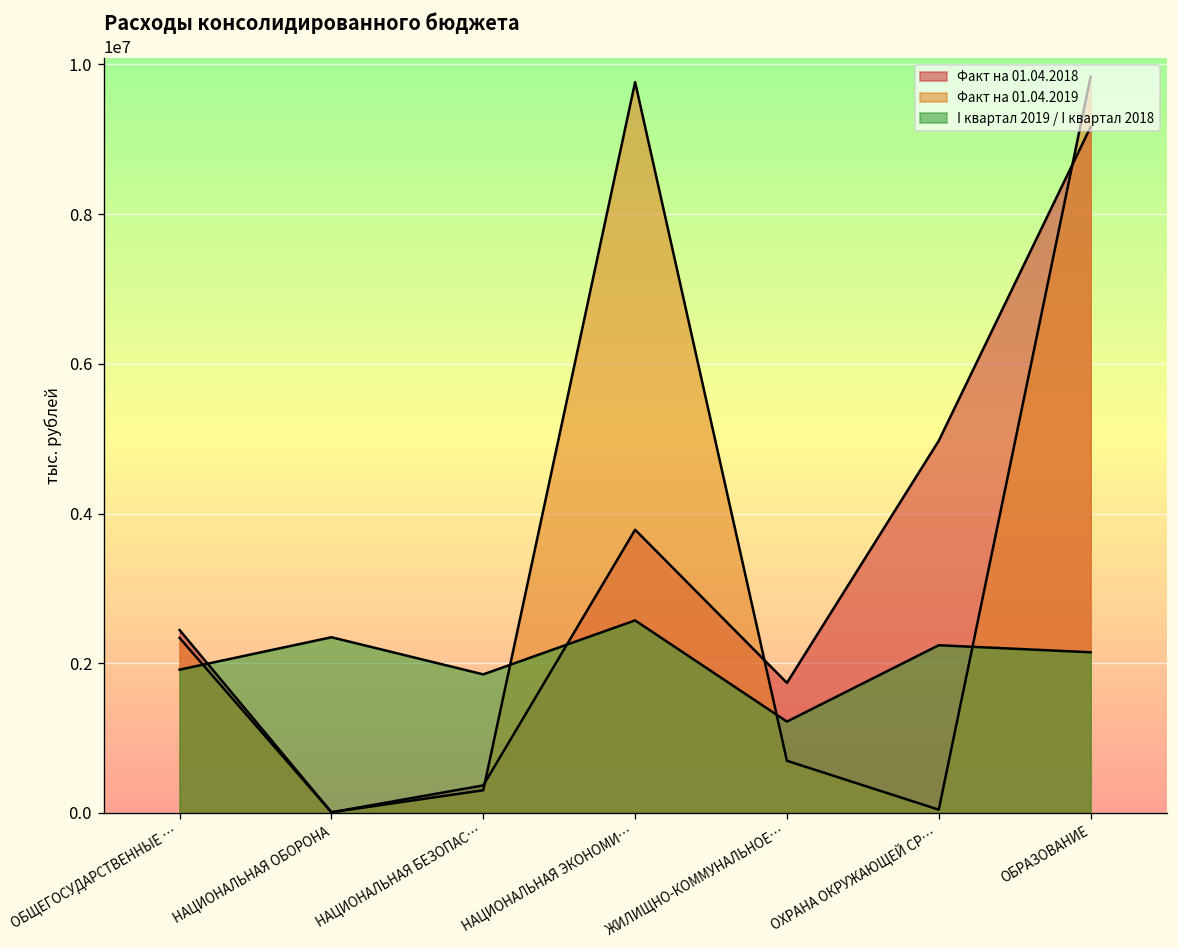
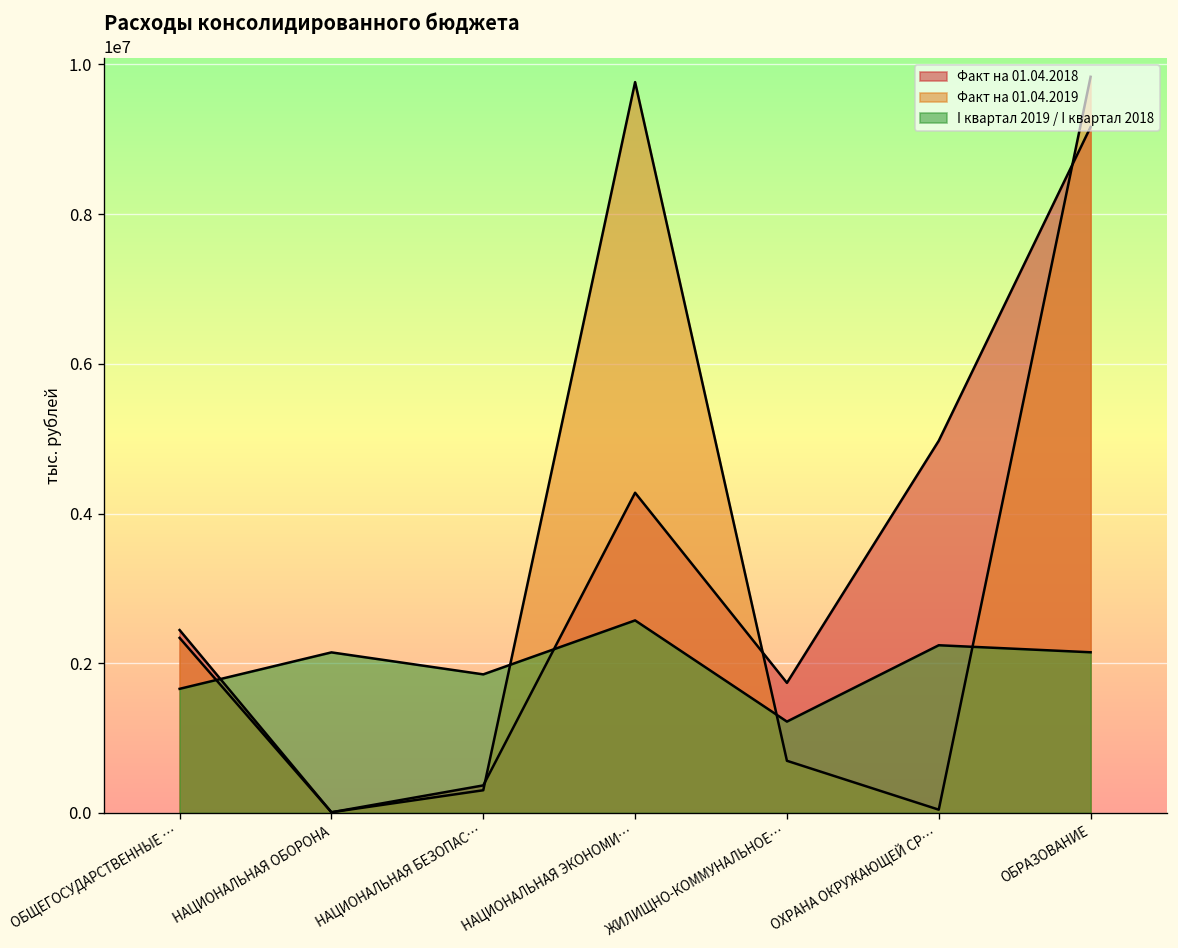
I квартал 2019 / I квартал 2018, ОБЩЕГОСУДАРСТВЕННЫЕ …: 1900000 -> 1700000
I квартал 2019 / I квартал 2018, НАЦИОНАЛЬНАЯ ОБОРОНА: 2300000 -> 2100000
Факт на 01.04.2018, НАЦИОНАЛЬНАЯ ЭКОНОМИ…: 3800000 -> 4300000
